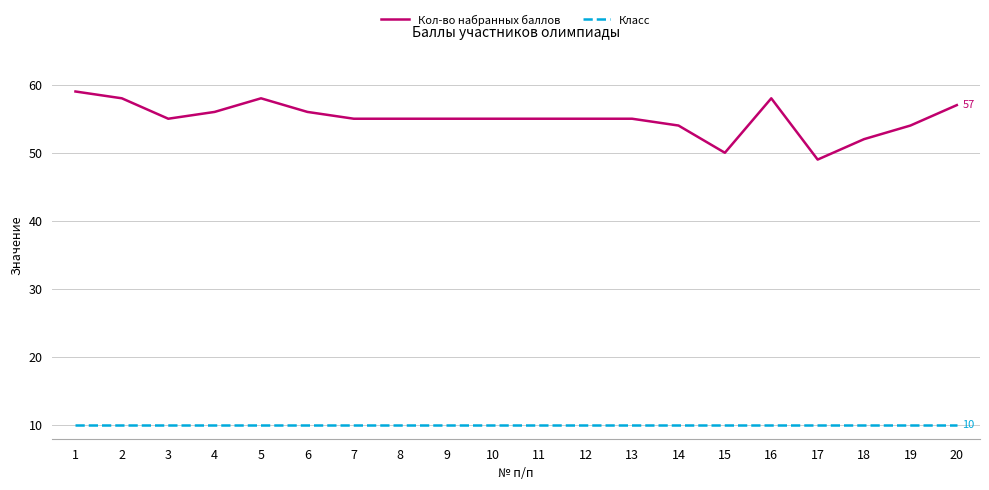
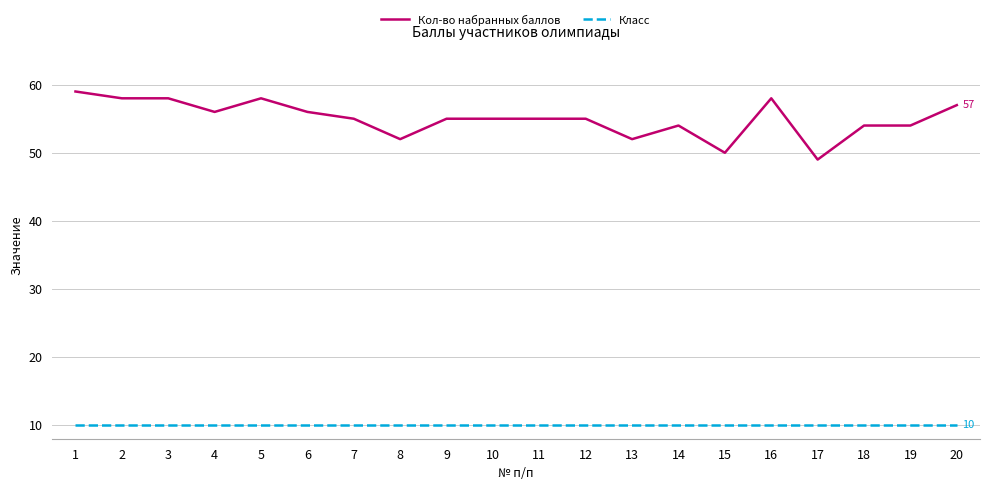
Кол-во набранных баллов, 3: 55 -> 58
Кол-во набранных баллов, 8: 55 -> 52
Кол-во набранных баллов, 13: 55 -> 52
Кол-во набранных баллов, 18: 52 -> 54
